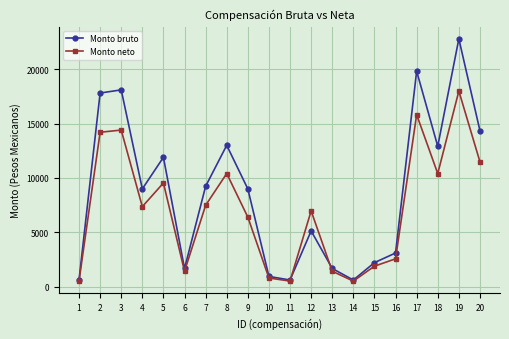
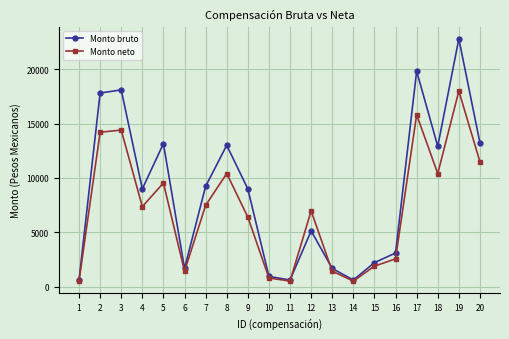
Monto bruto, 5: 11900 -> 13100
Monto bruto, 20: 14300 -> 13200
